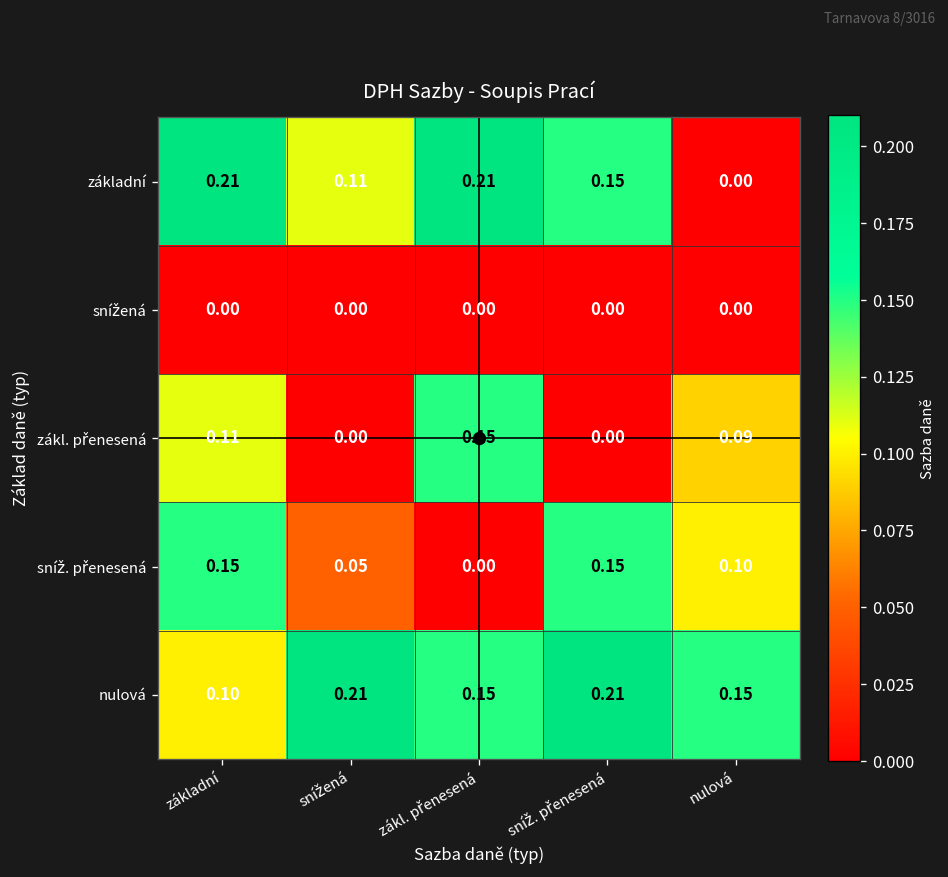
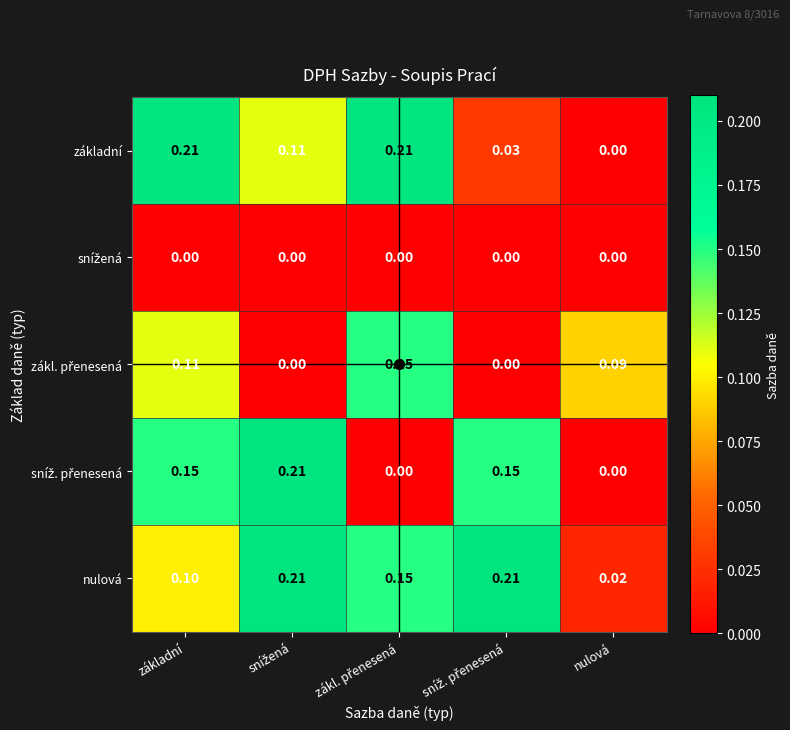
základní, sníž. přenesená: 0.15 -> 0.03
sníž. přenesená, snížená: 0.05 -> 0.21
sníž. přenesená, nulová: 0.10 -> 0.00
nulová, nulová: 0.15 -> 0.02
